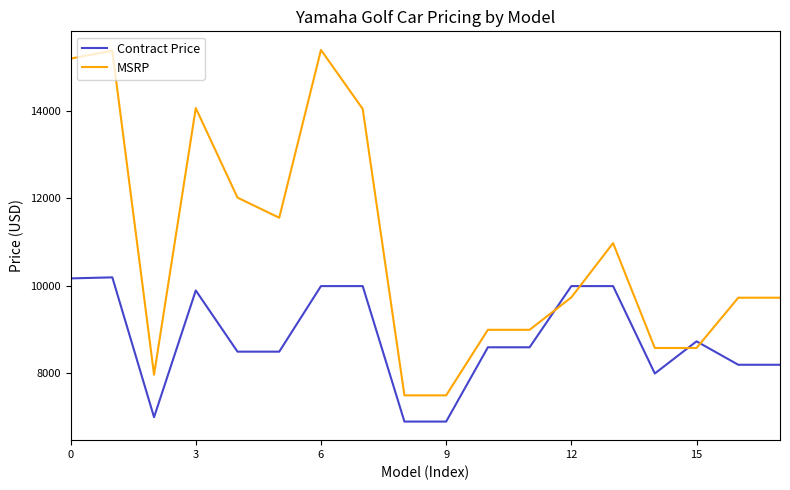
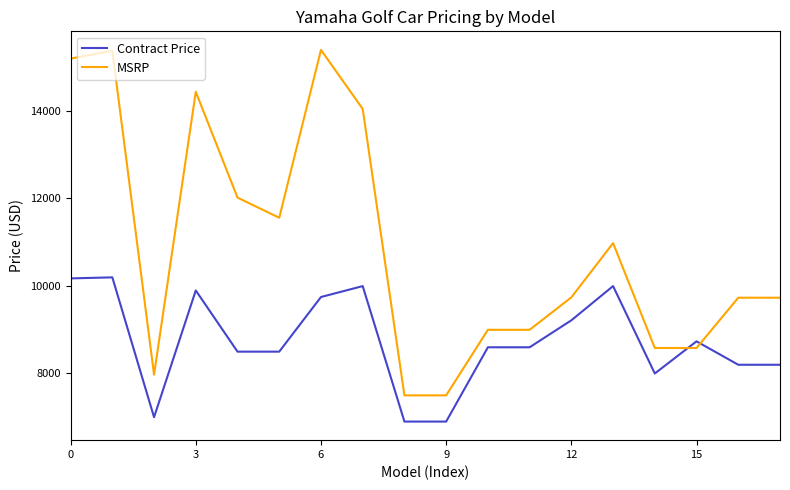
MSRP, 3: 14100 -> 14400
Contract Price, 6: 10000 -> 9700
Contract Price, 12: 10000 -> 9200
